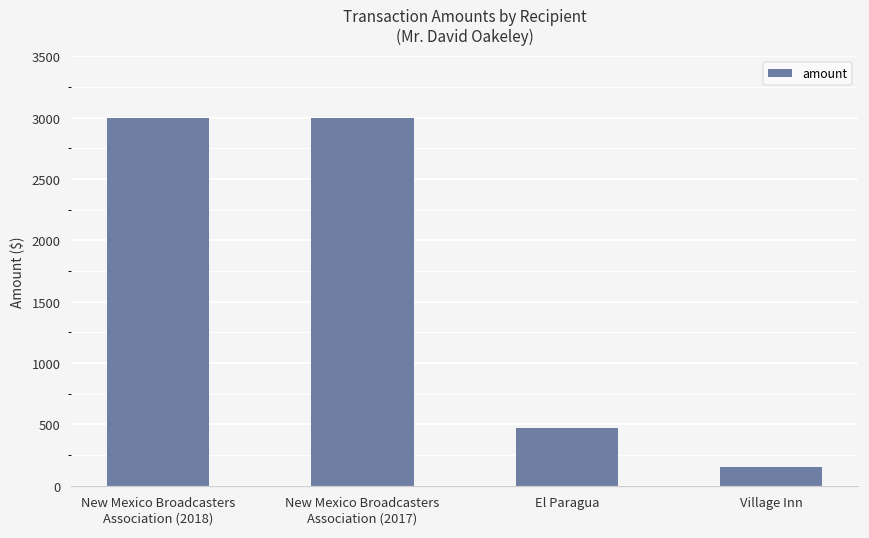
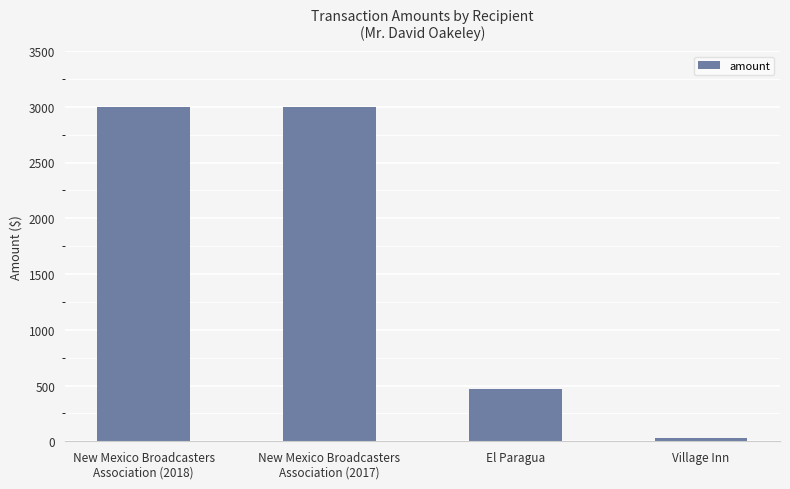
Village Inn: 150 -> 30
